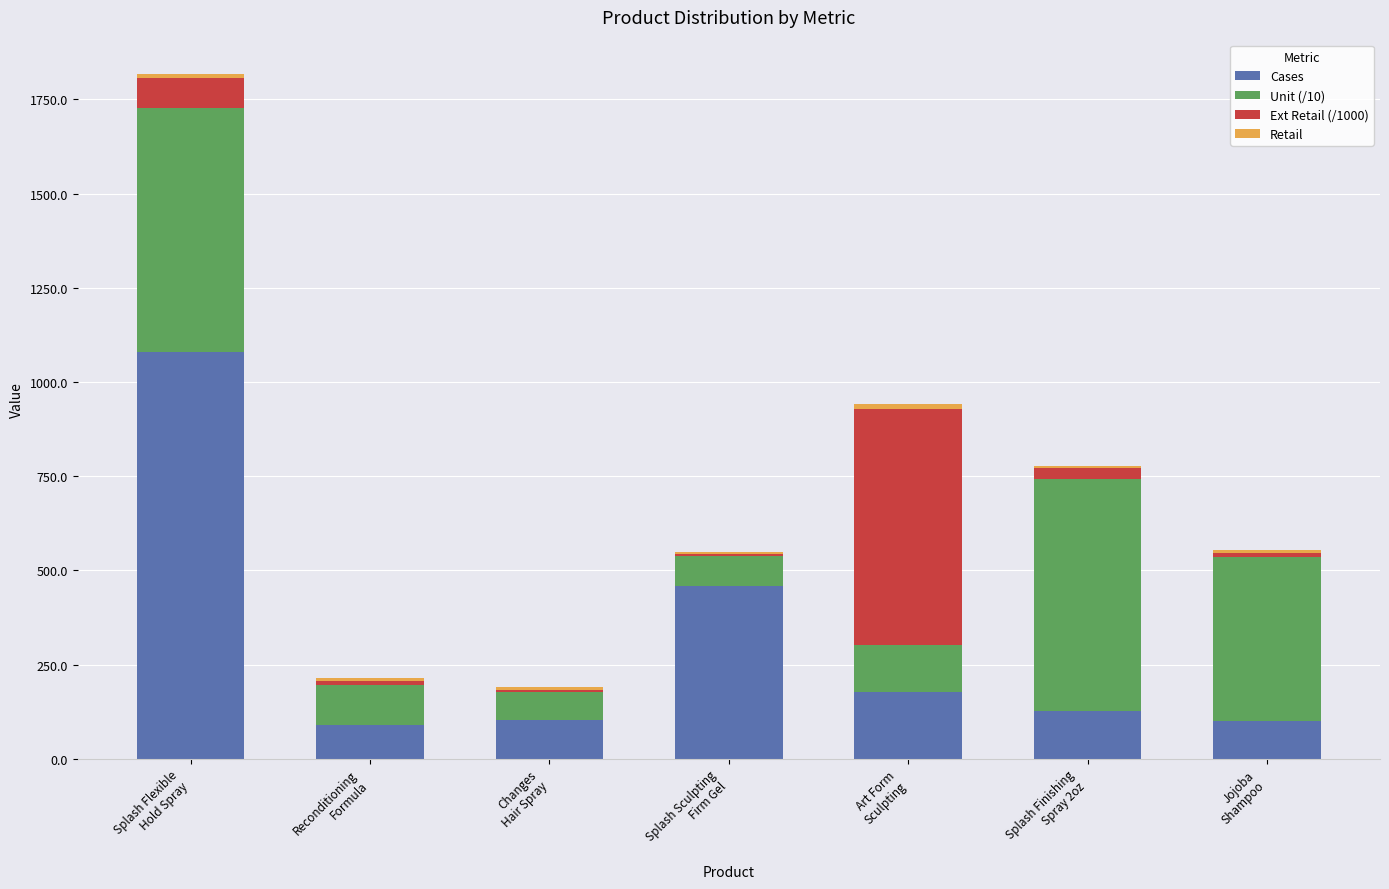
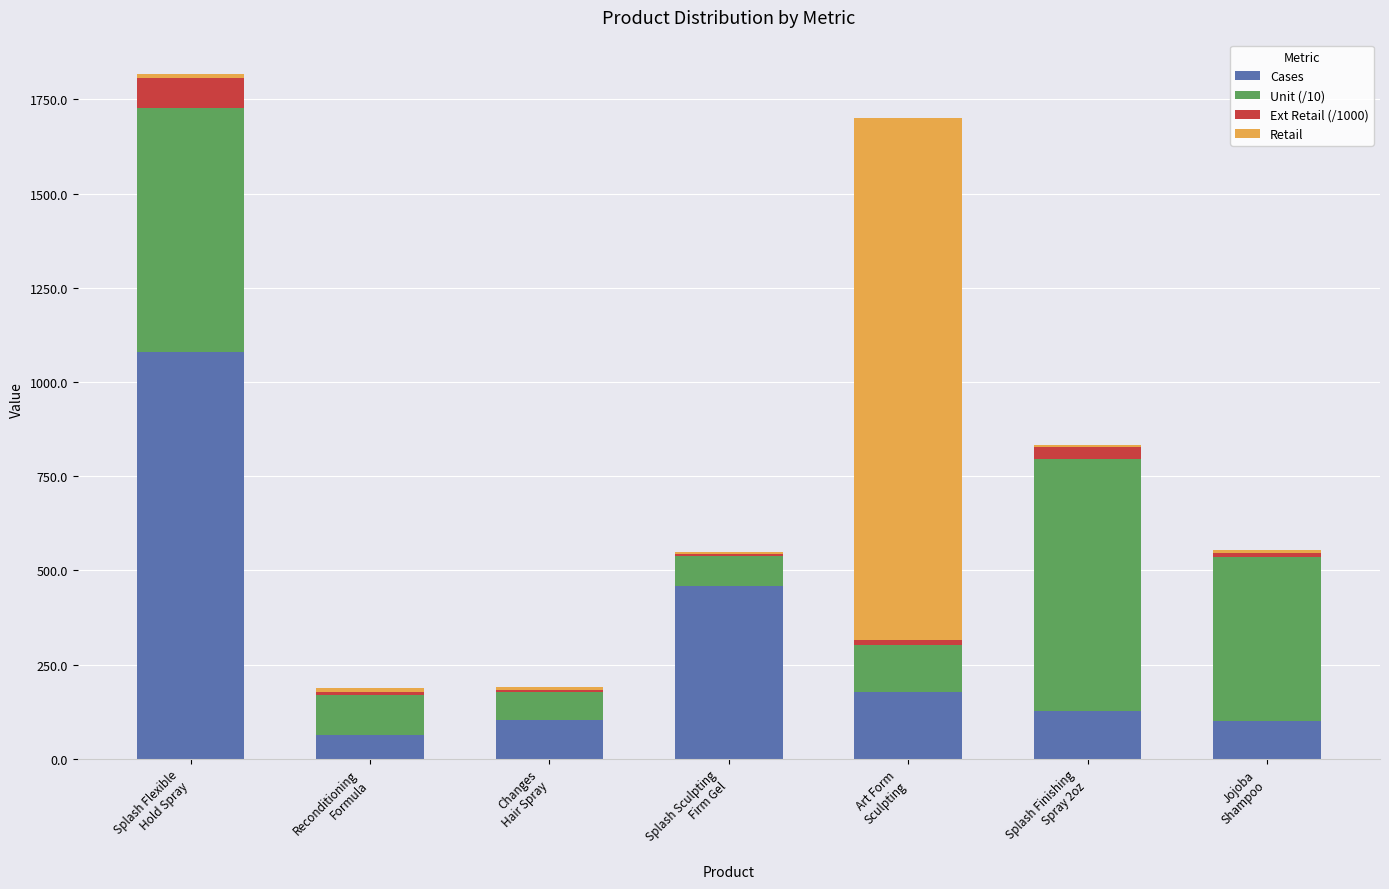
Cases, Reconditioning Formula: 90 -> 60
Ext Retail (/1000), Art Form Sculpting: 630 -> 10
Retail, Art Form Sculpting: 10 -> 1380
Unit (/10), Splash Finishing Spray 2oz: 610 -> 670
